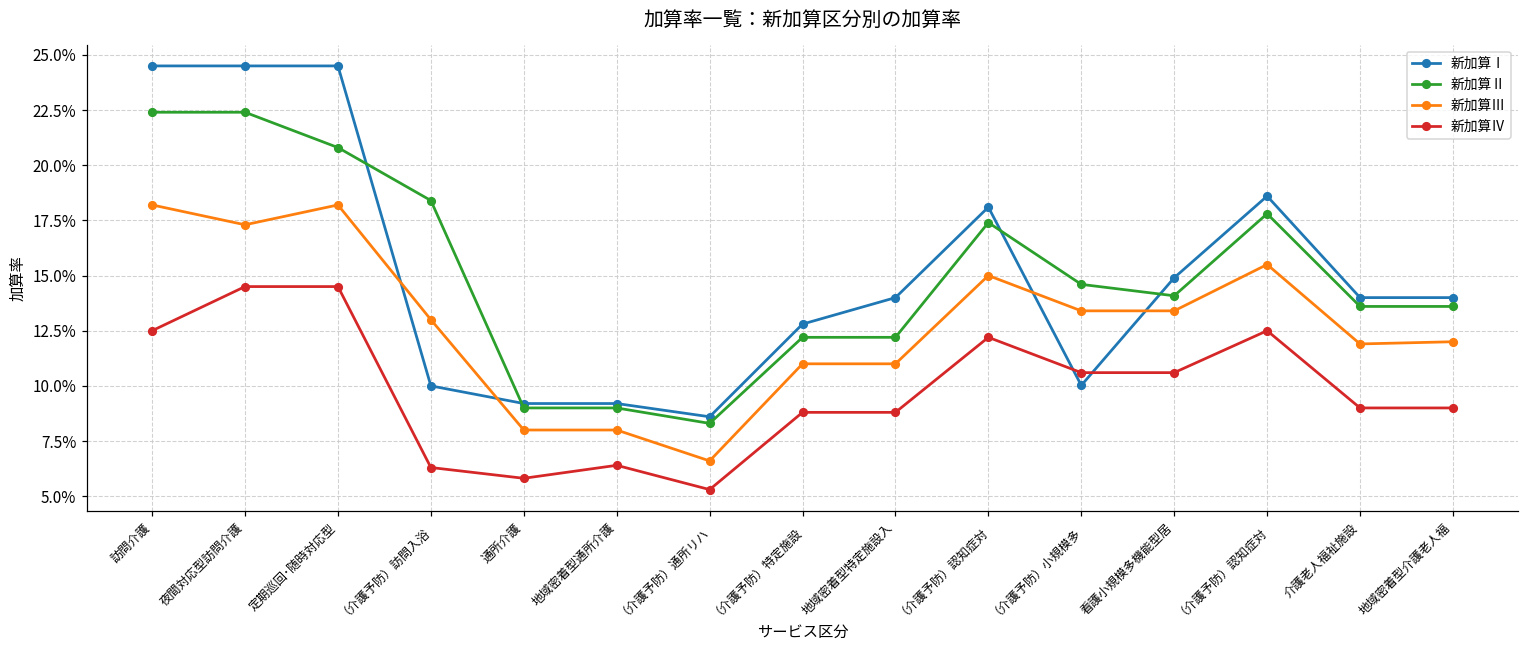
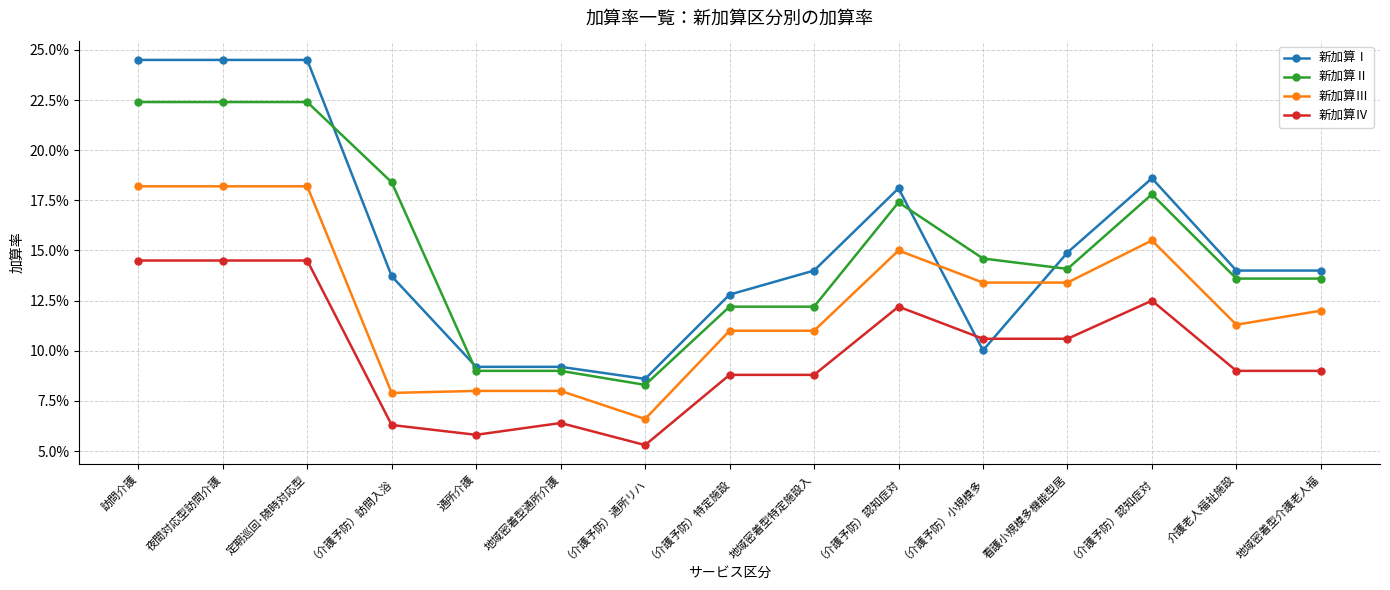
新加算Ⅳ, 訪問介護: 12.5% -> 14.5%
新加算Ⅲ, 夜間対応型訪問介護: 17.3% -> 18.2%
新加算Ⅱ, 定期巡回･随時対応型: 20.8% -> 22.4%
新加算Ⅰ, （介護予防）訪問入浴: 10.0% -> 13.7%
新加算Ⅲ, （介護予防）訪問入浴: 13.0% -> 7.9%
新加算Ⅲ, 介護老人福祉施設: 11.9% -> 11.3%
